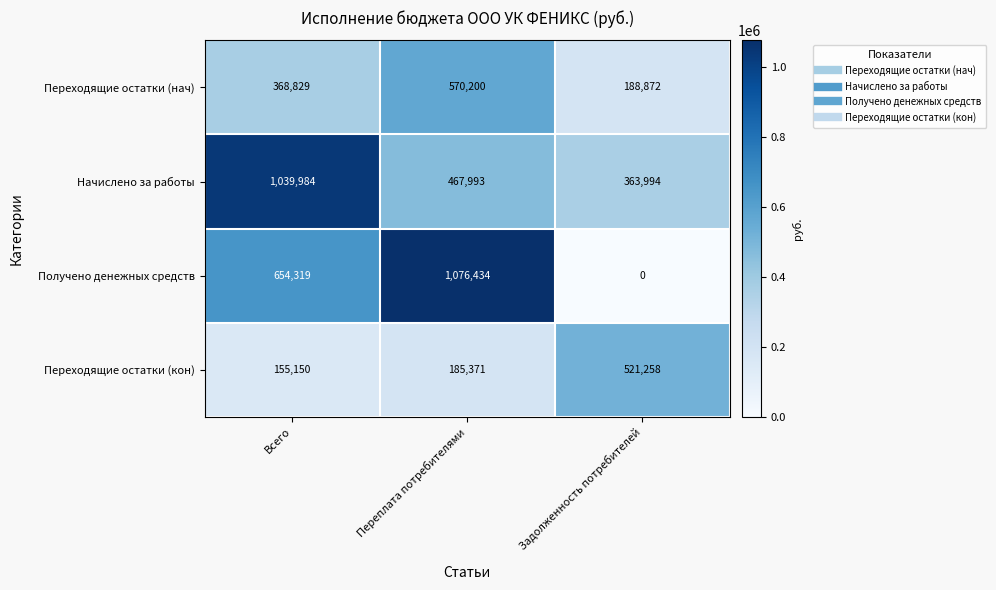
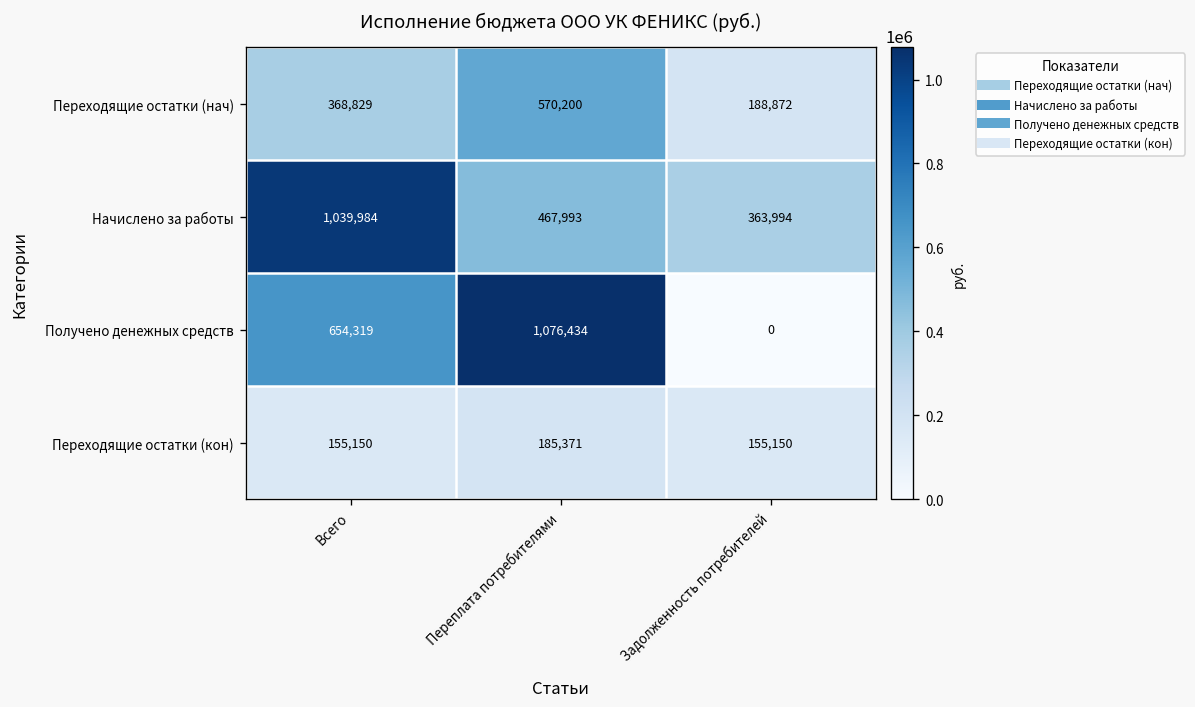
Переходящие остатки (кон), Задолженность потребителей: 521,258 -> 155,150
